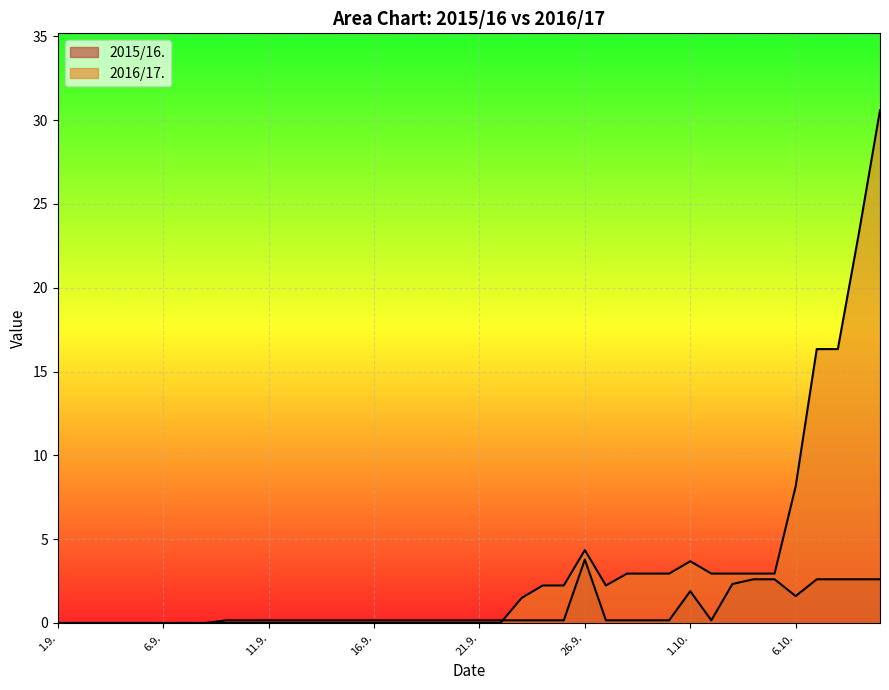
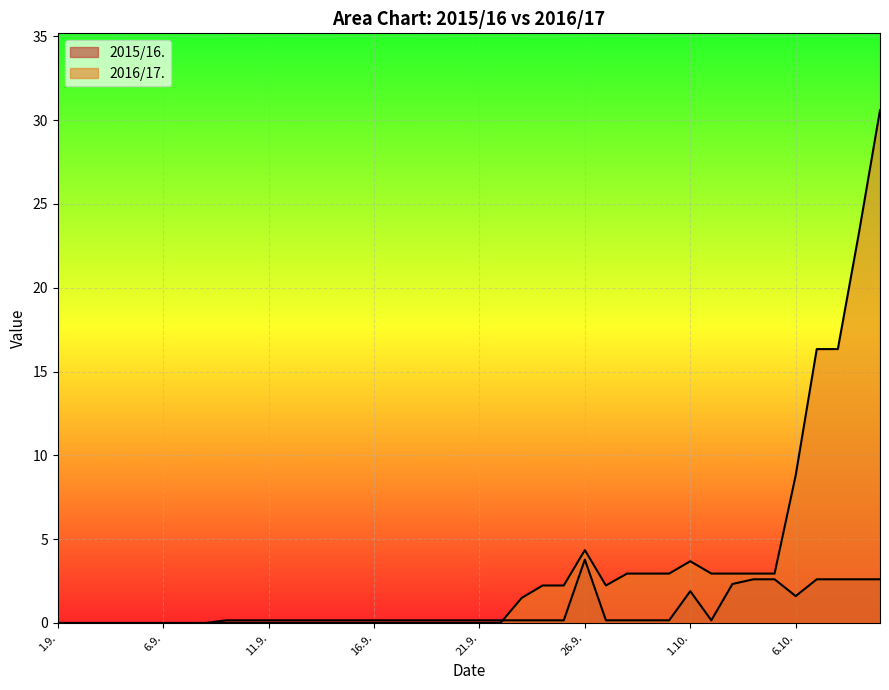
2016/17., 6.10.: 8.1 -> 8.8
